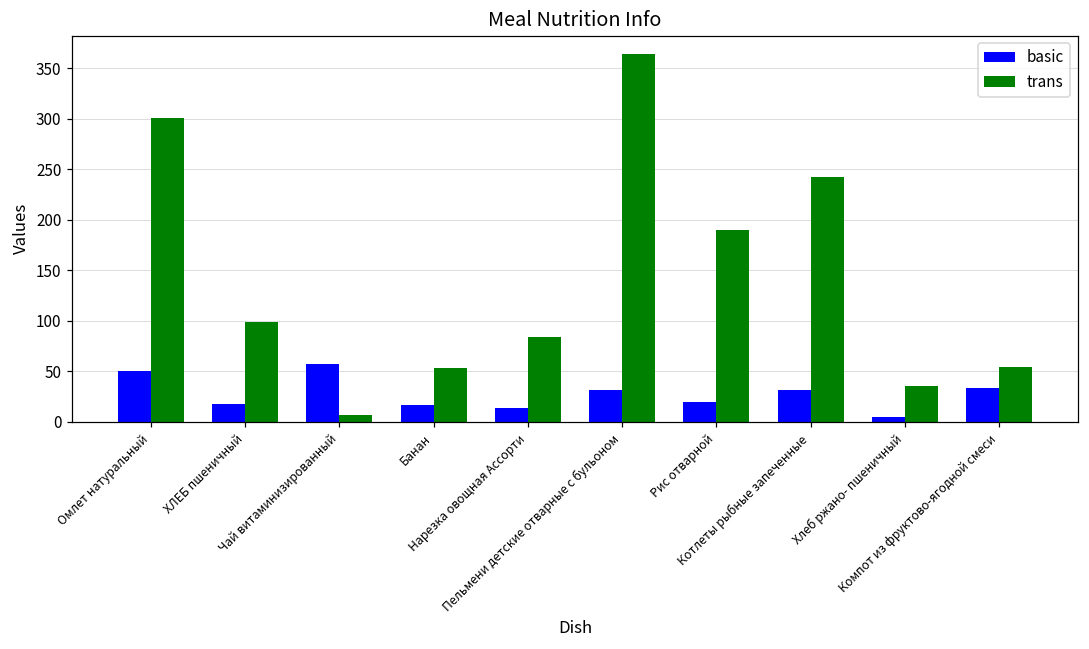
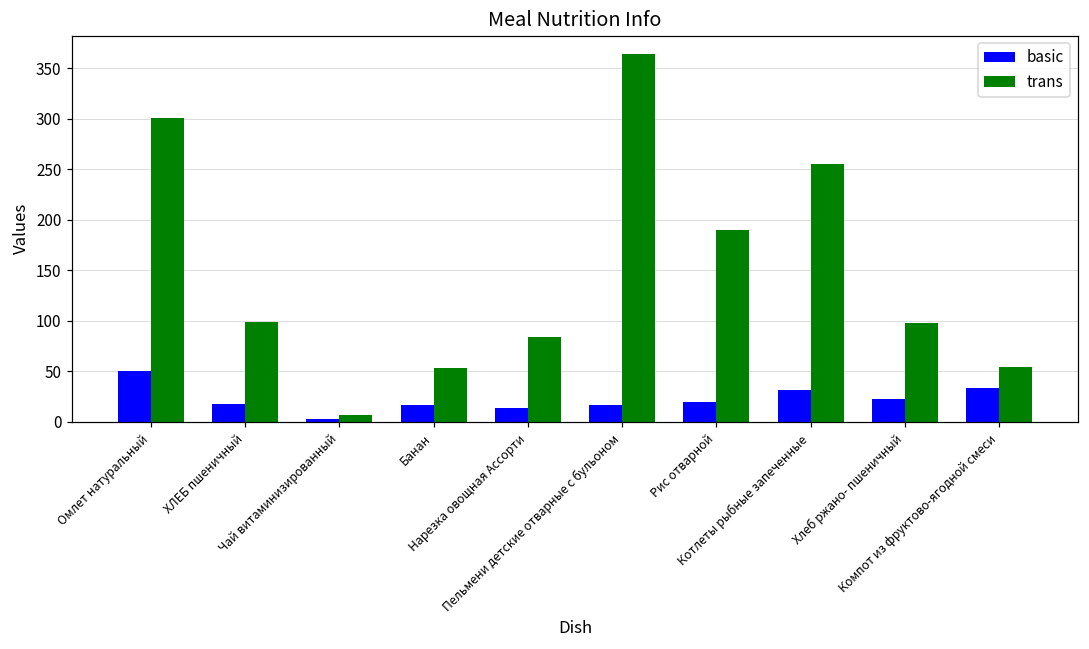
basic, Чай витаминизированный: 60 -> 0
basic, Пельмени детские отварные с бульоном: 30 -> 20
trans, Котлеты рыбные запеченные: 240 -> 260
basic, Хлеб ржано- пшеничный: 10 -> 20
trans, Хлеб ржано- пшеничный: 40 -> 100
